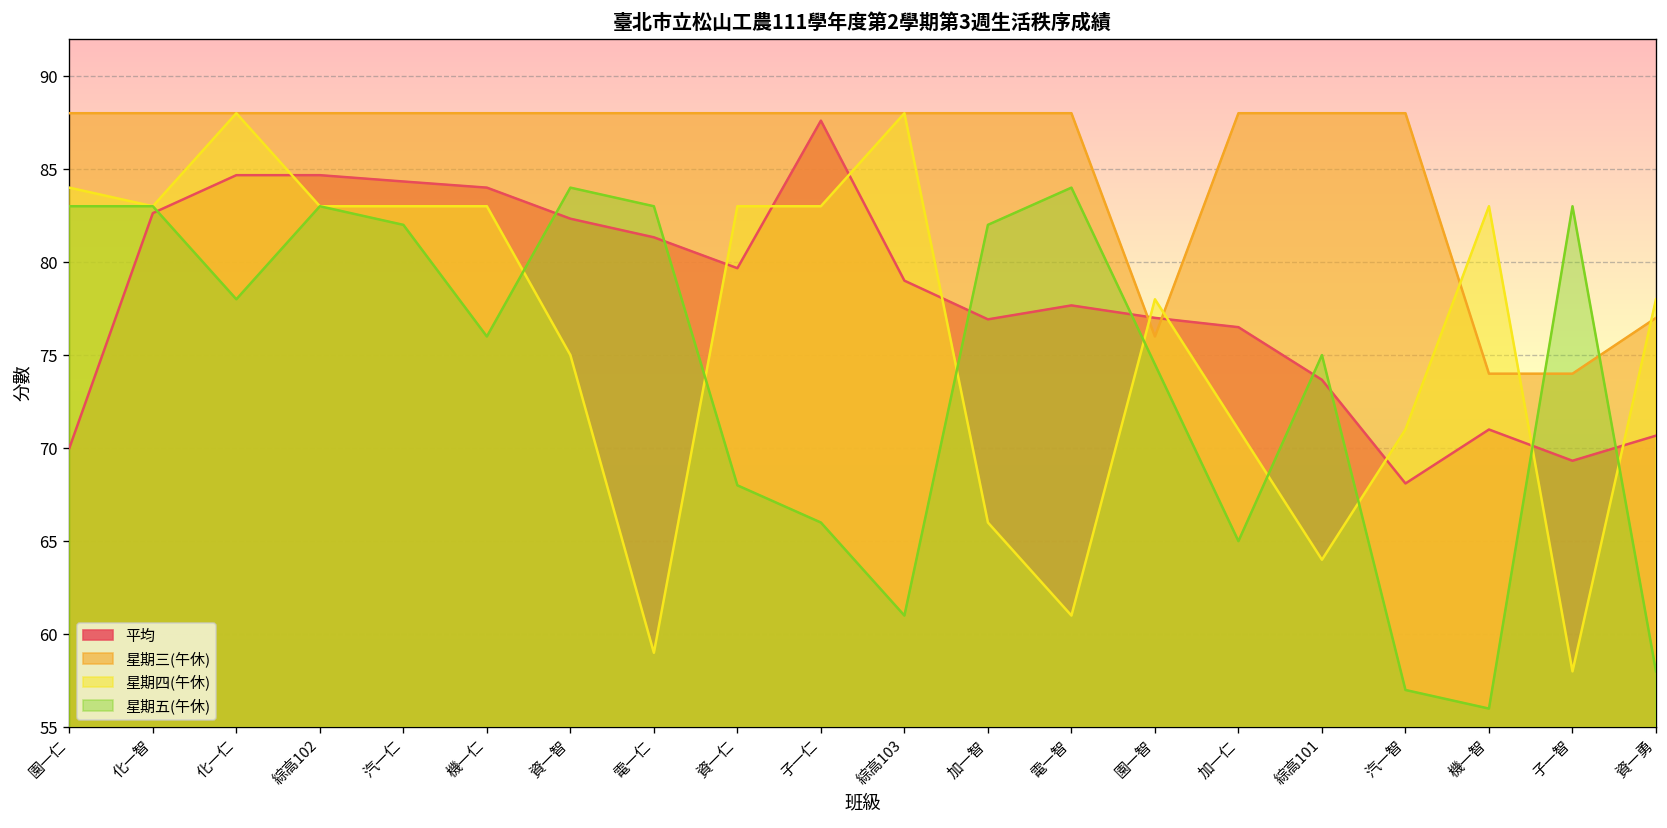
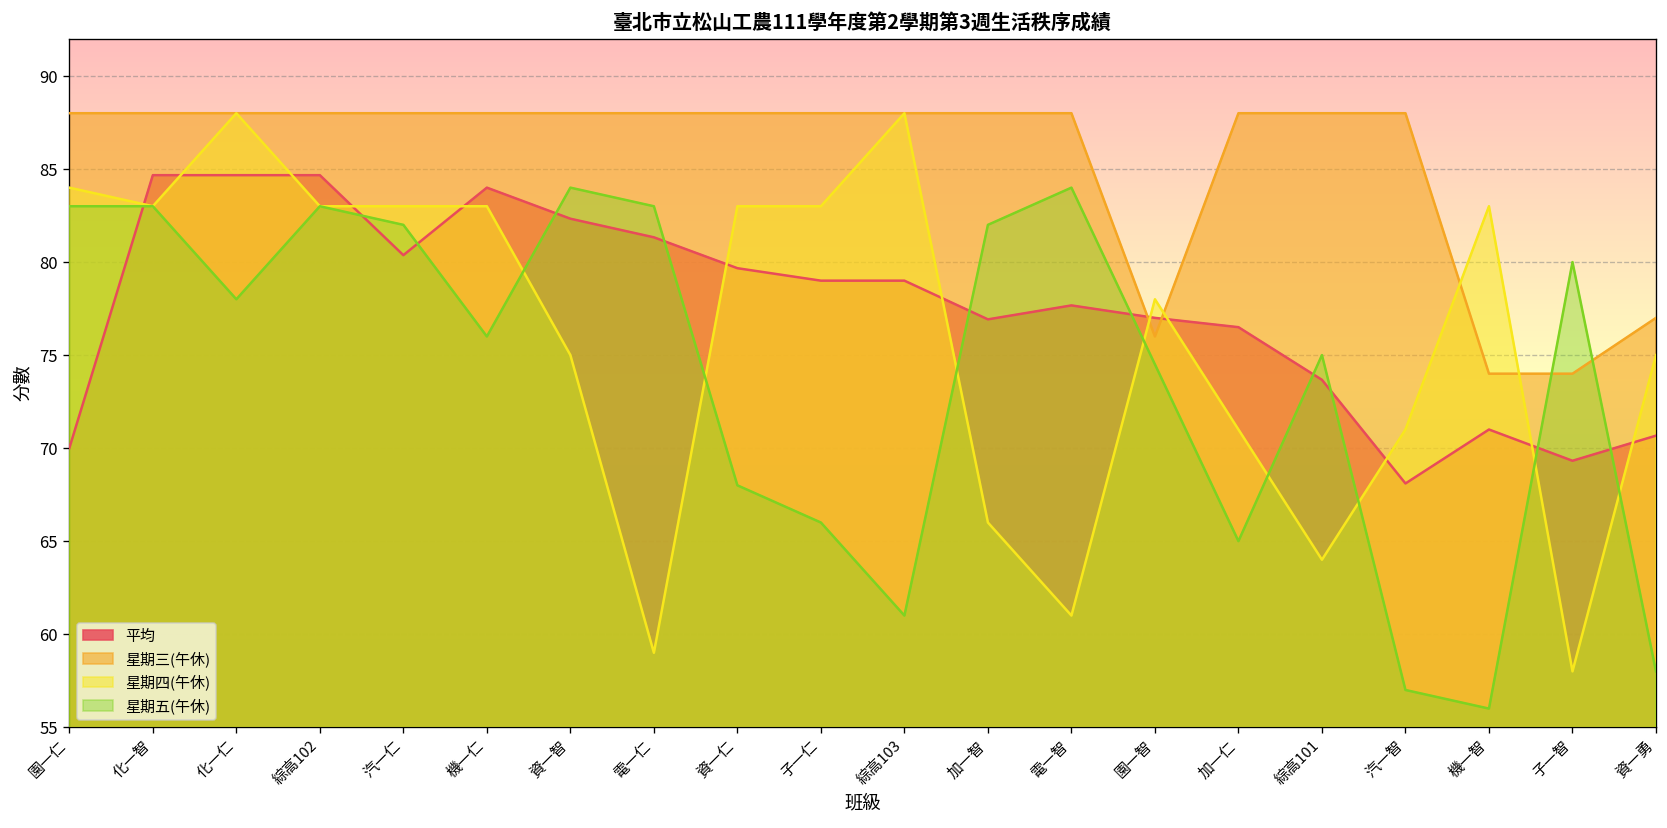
平均, 化一智: 82.6 -> 84.7
平均, 汽一仁: 84.3 -> 80.4
平均, 子一仁: 87.6 -> 79.0
星期五(午休), 子一智: 83 -> 80
星期四(午休), 資一勇: 78 -> 75
